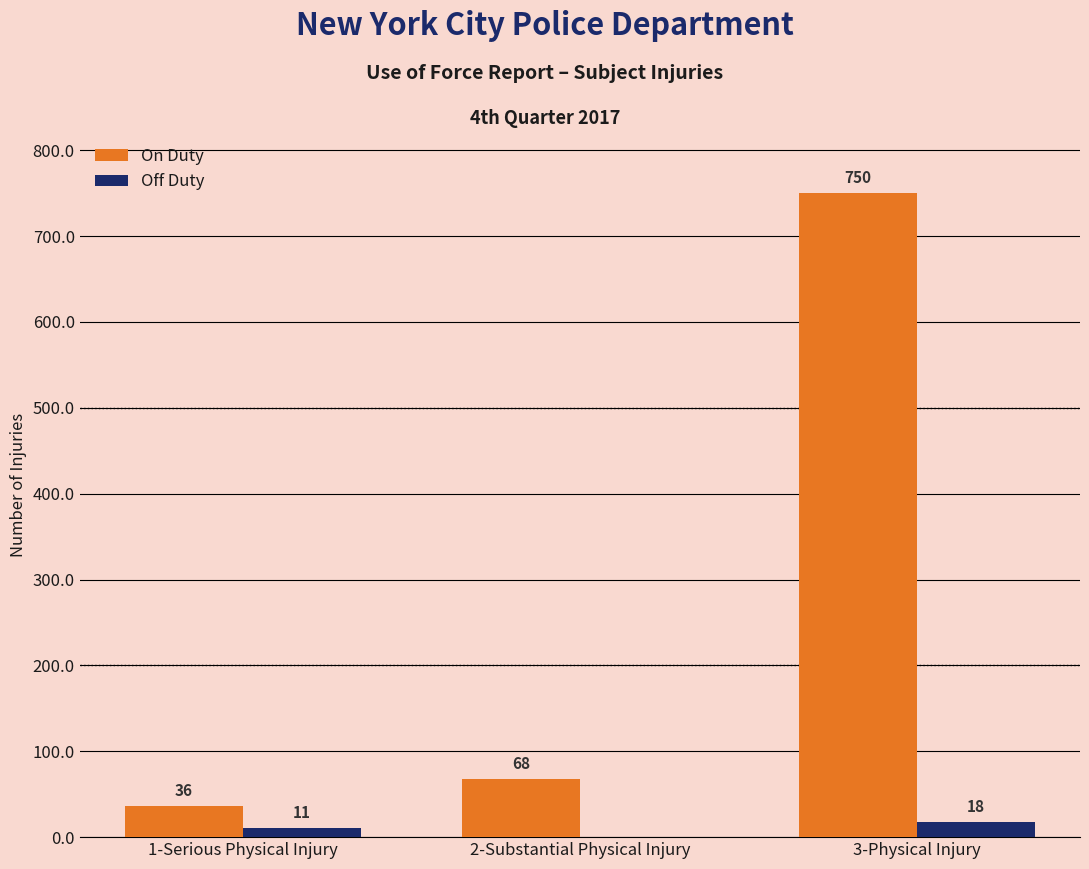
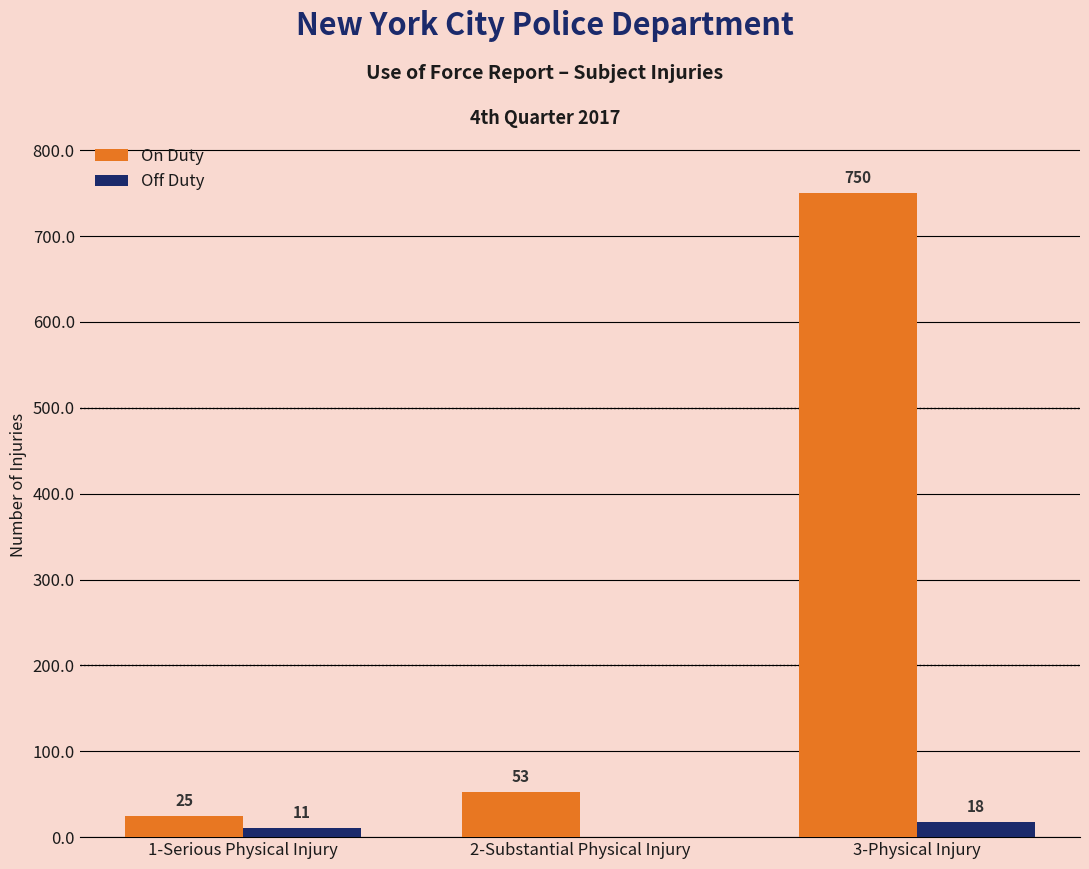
On Duty, 1-Serious Physical Injury: 36 -> 25
On Duty, 2-Substantial Physical Injury: 68 -> 53
